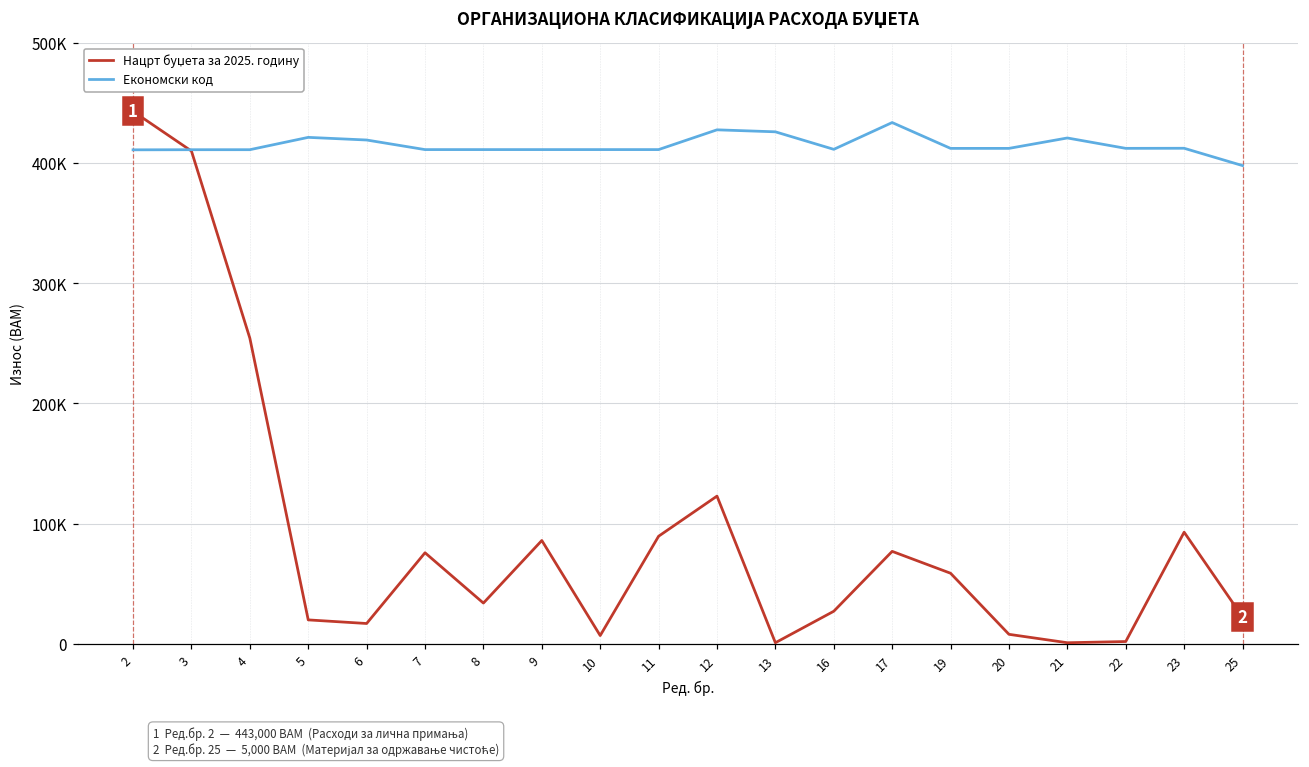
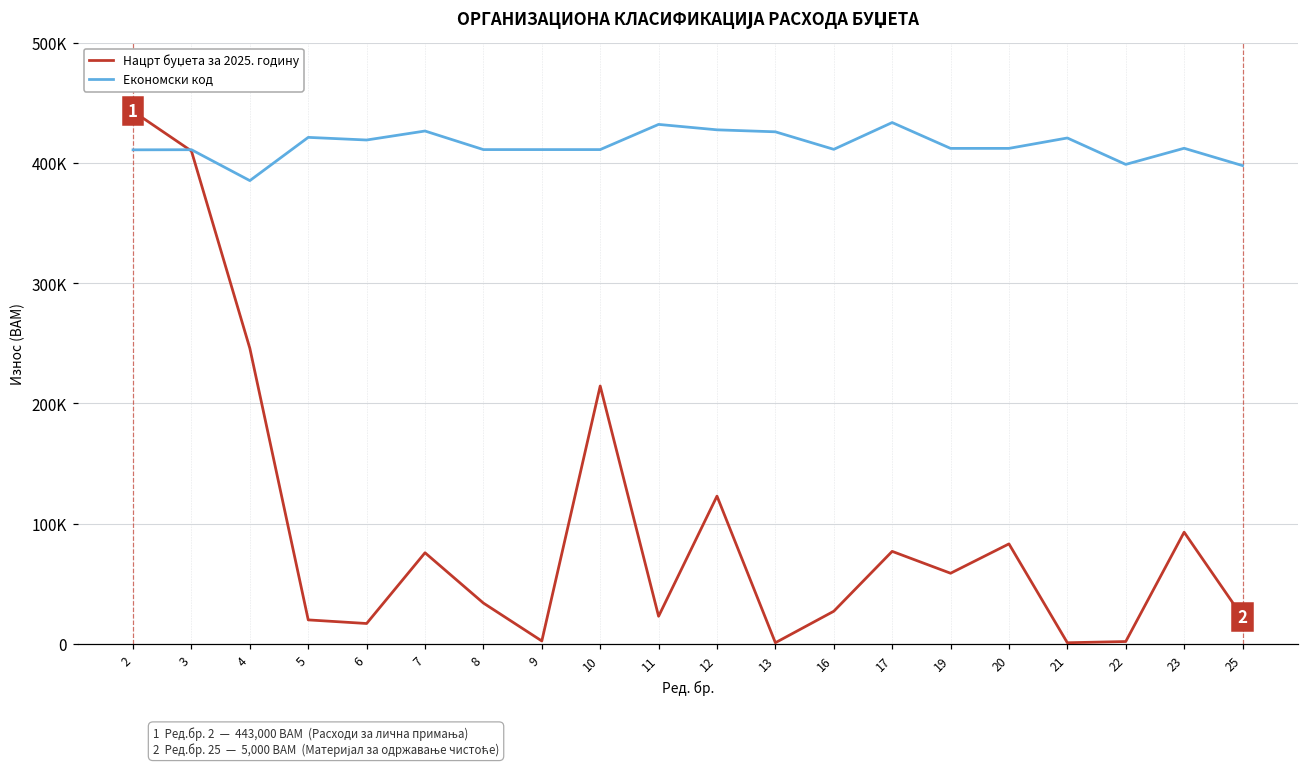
Нацрт буџета за 2025. годину, 4: 254000 -> 246000
Економски код, 4: 411000 -> 385000
Економски код, 7: 411000 -> 427000
Нацрт буџета за 2025. годину, 9: 86000 -> 2000
Нацрт буџета за 2025. годину, 10: 7000 -> 215000
Нацрт буџета за 2025. годину, 11: 90000 -> 23000
Економски код, 11: 411000 -> 432000
Нацрт буџета за 2025. годину, 20: 8000 -> 83000
Економски код, 22: 412000 -> 399000
